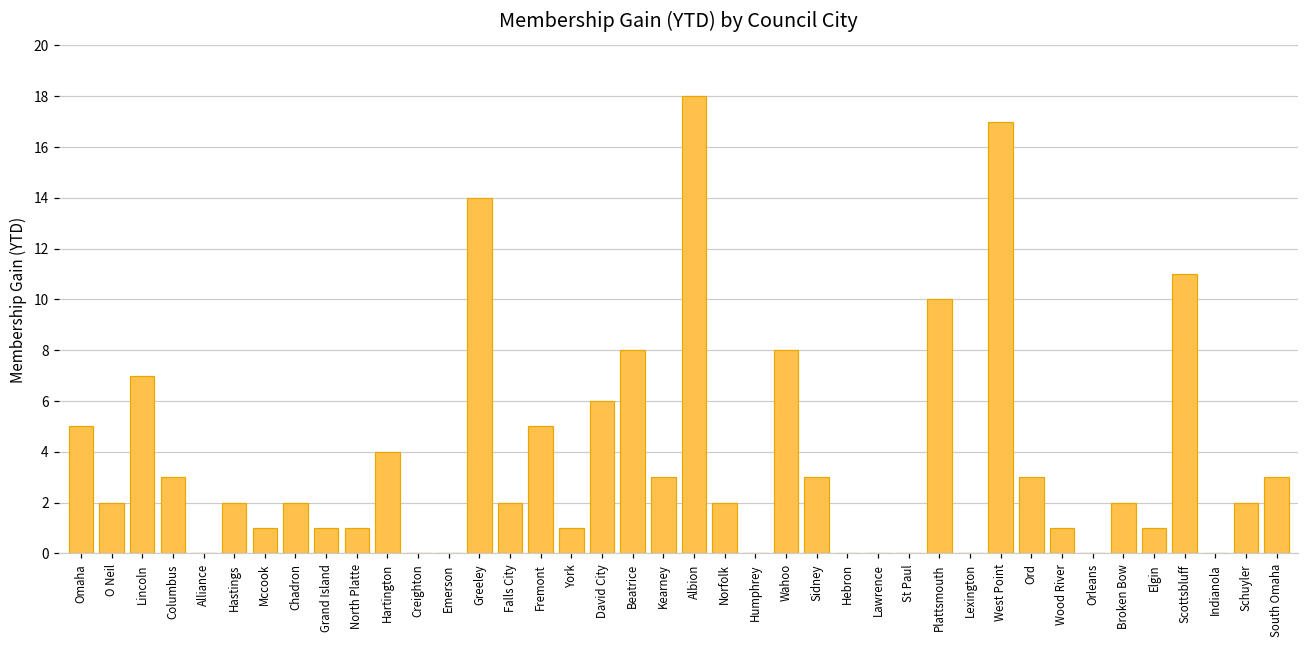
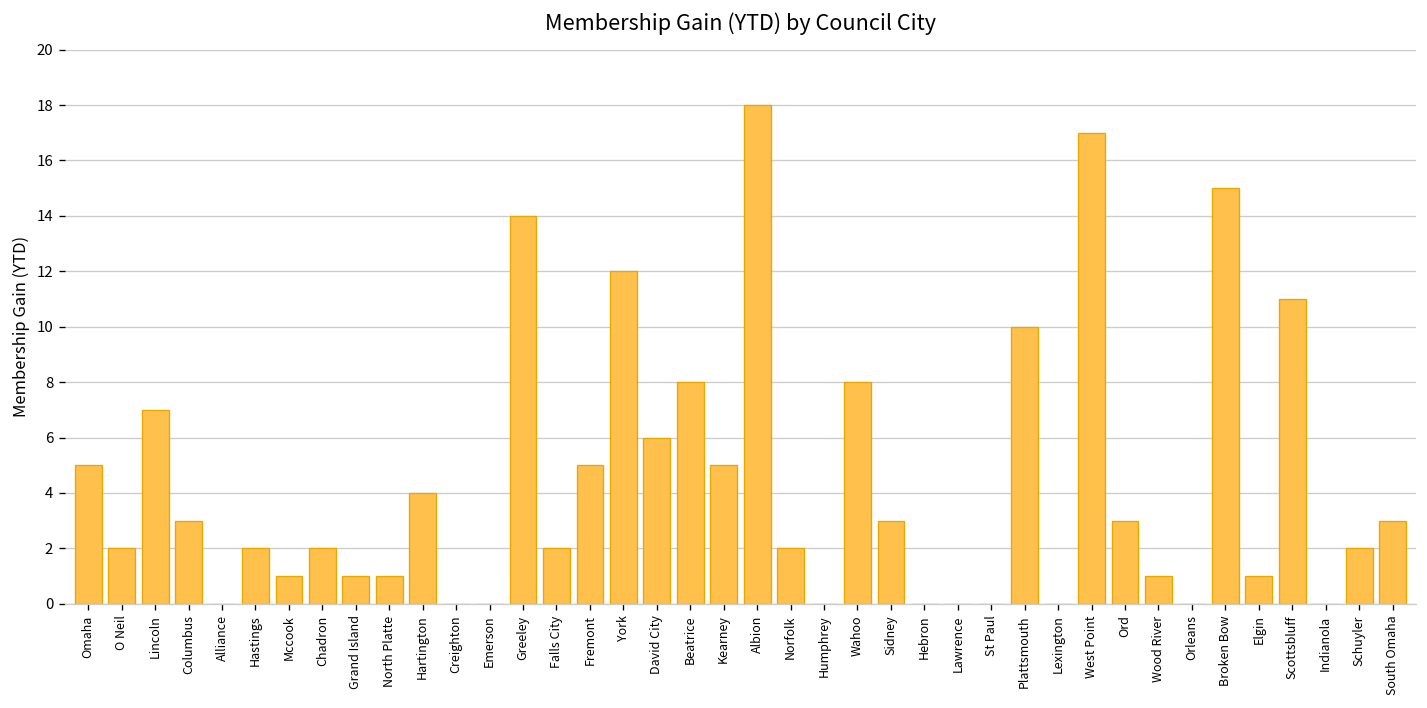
York: 1 -> 12
Kearney: 3 -> 5
Broken Bow: 2 -> 15
